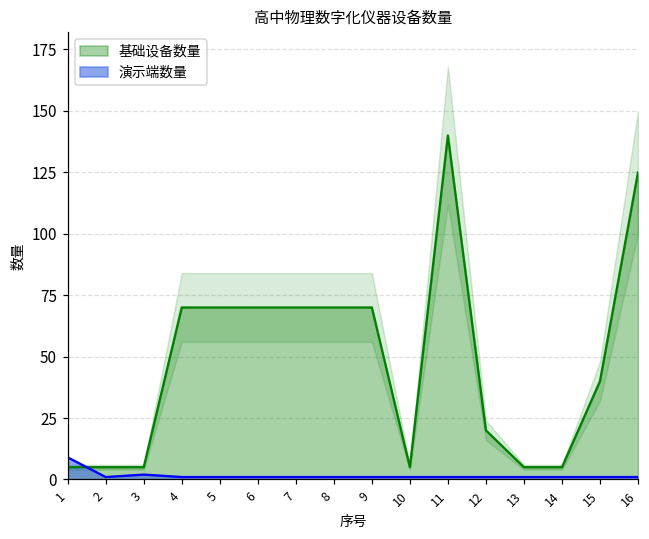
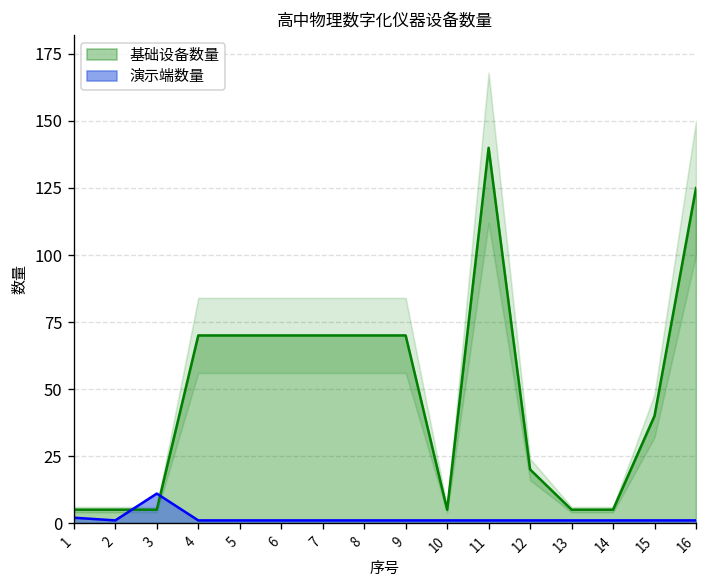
演示端数量, 1: 9 -> 2
演示端数量, 3: 2 -> 11
